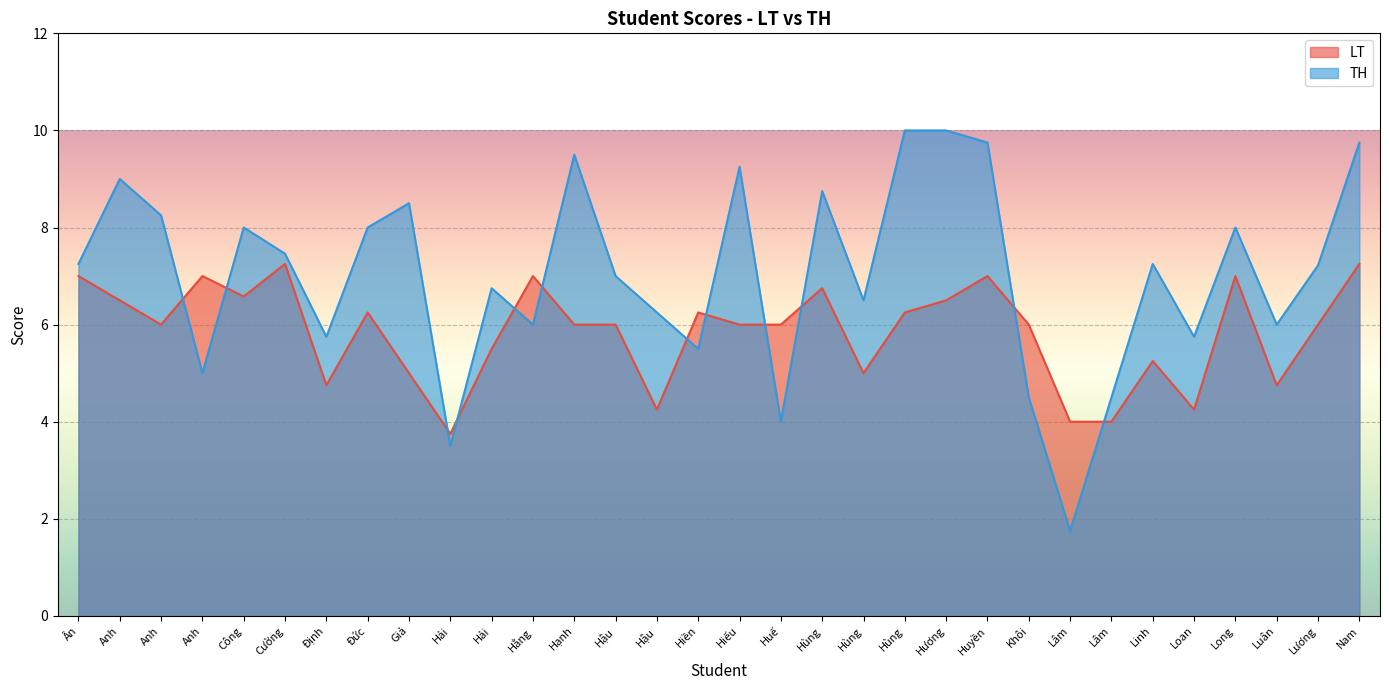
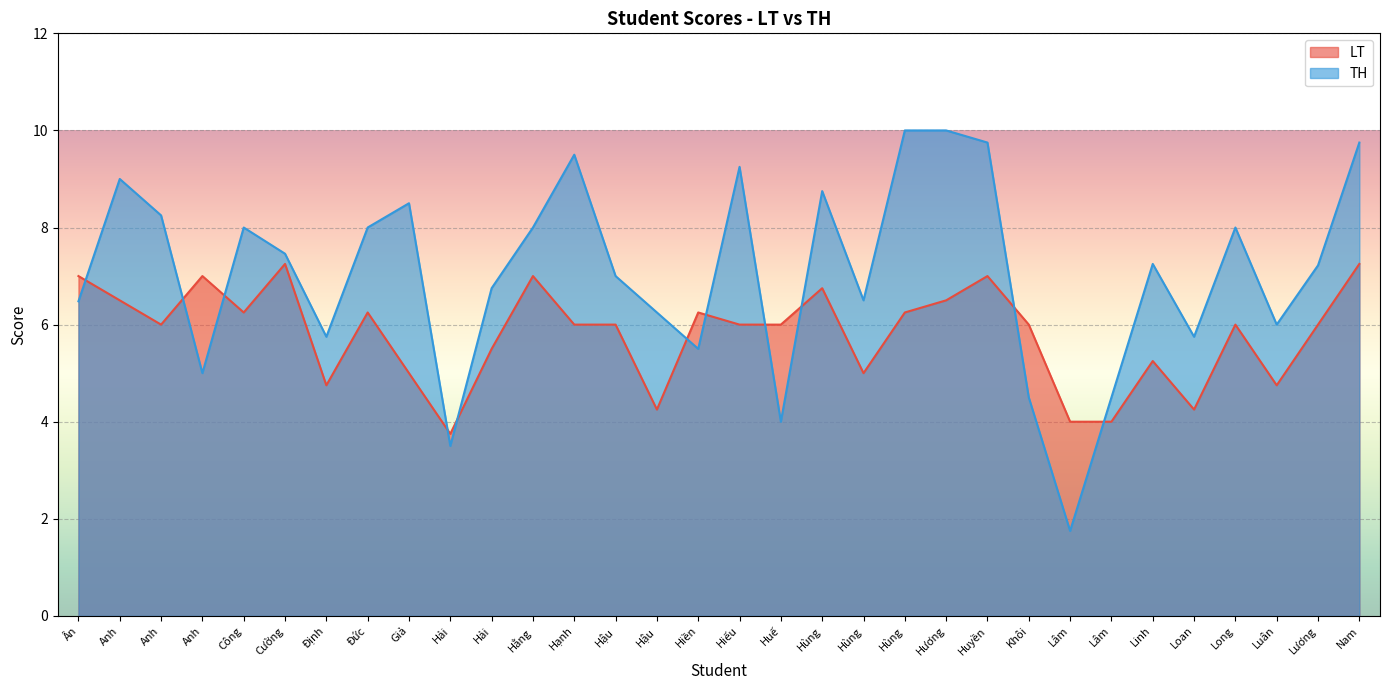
TH, Ân: 7.3 -> 6.5
LT, Công: 6.6 -> 6.3
TH, Hằng: 6 -> 8
LT, Long: 7 -> 6
